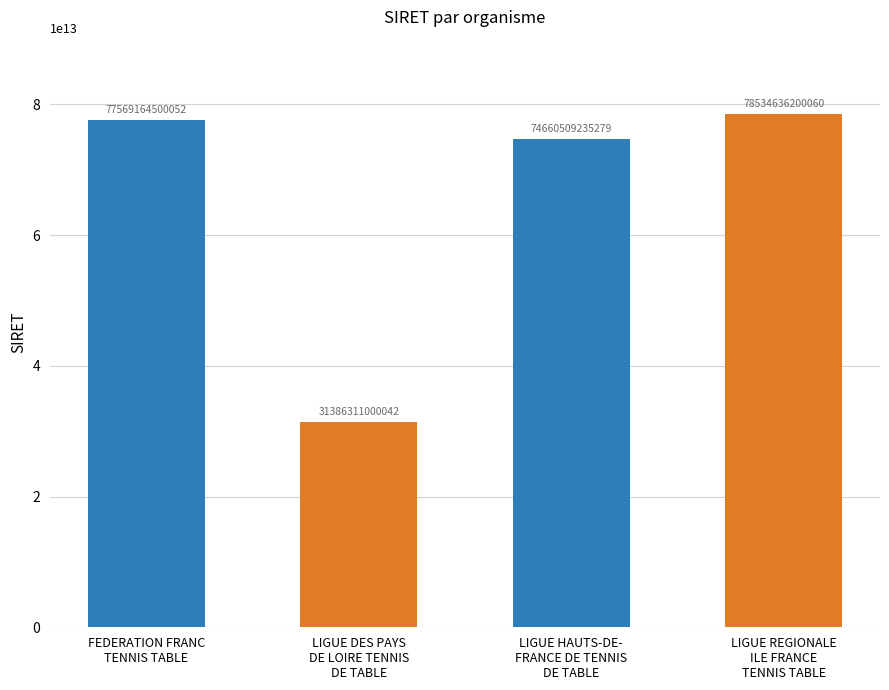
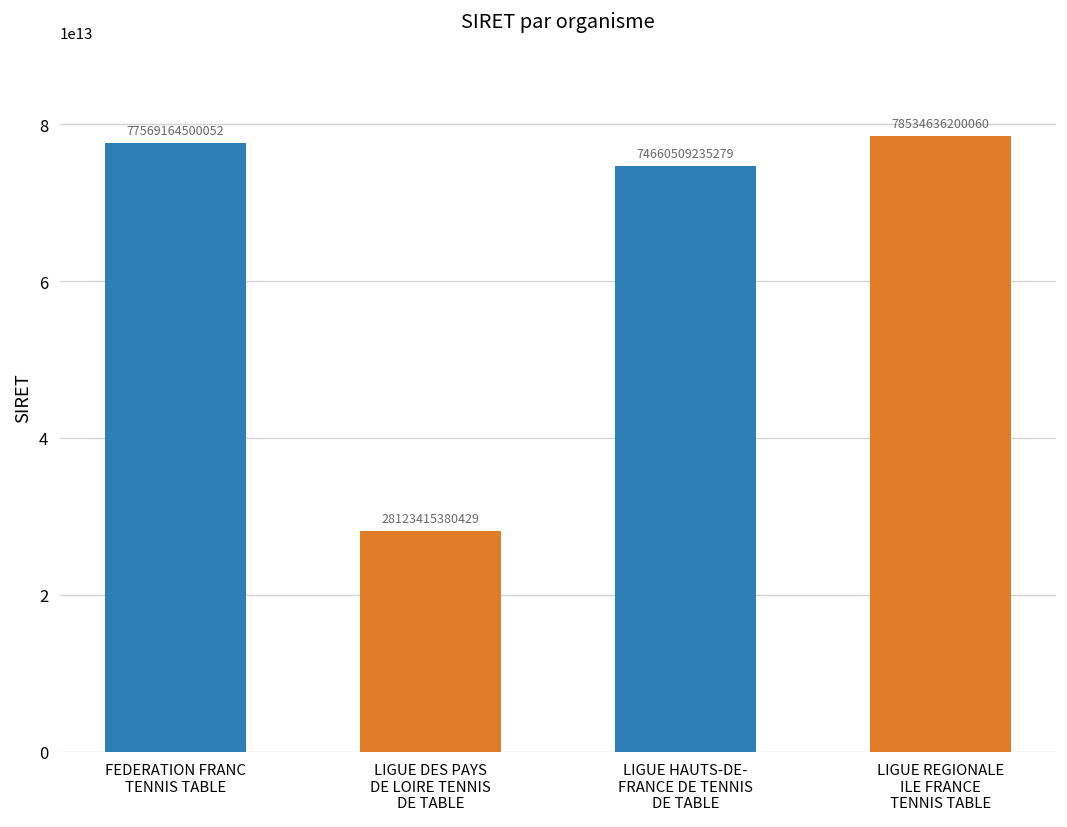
LIGUE DES PAYS DE LOIRE TENNIS DE TABLE: 31386311000042 -> 28123415380429
